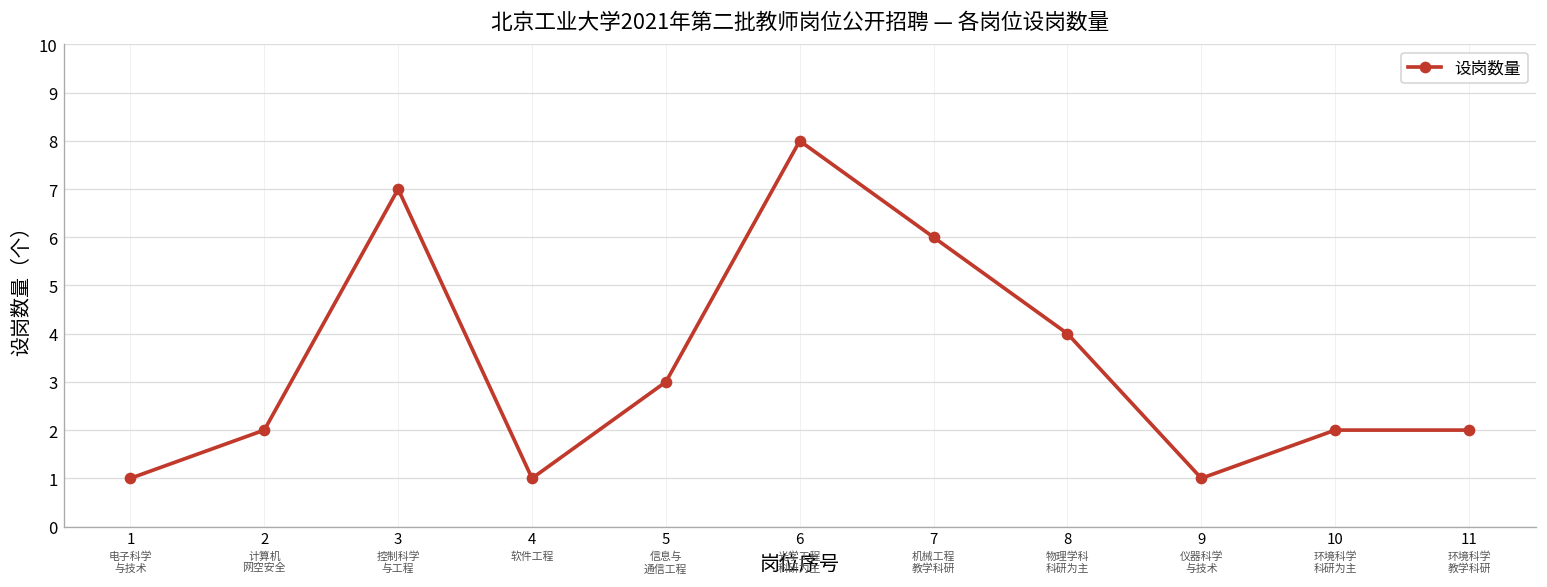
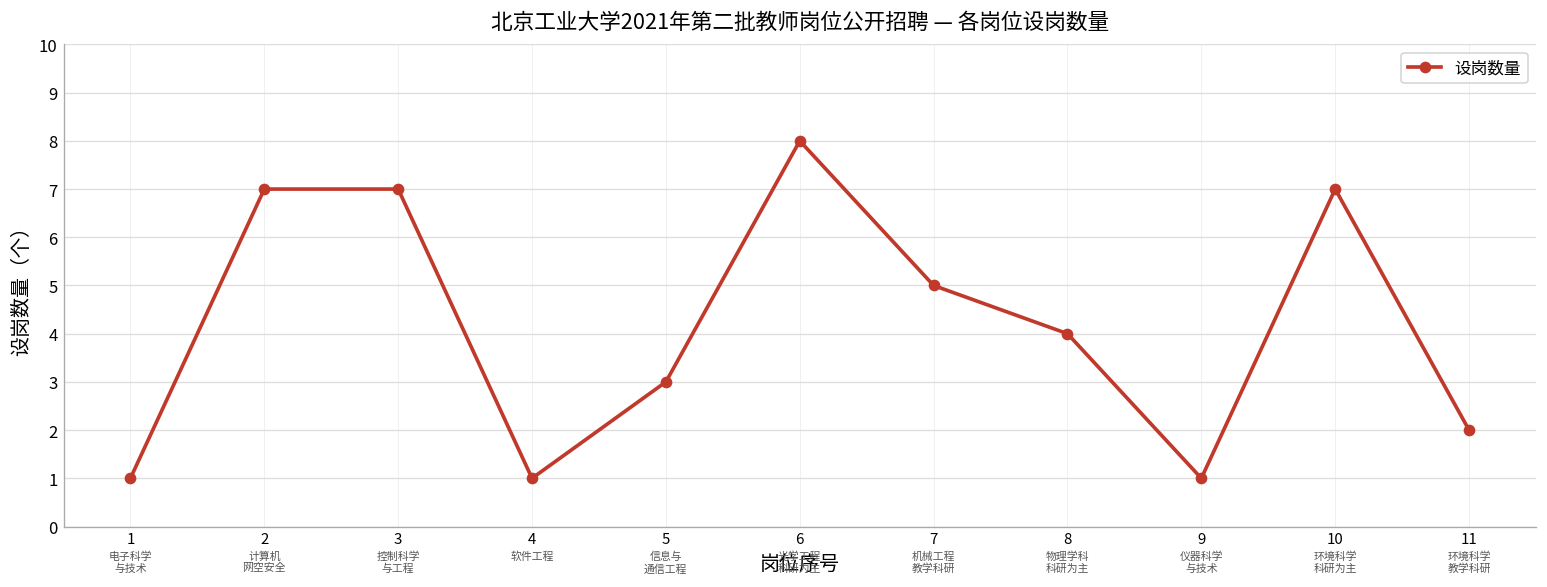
2: 2 -> 7
7: 6 -> 5
10: 2 -> 7
